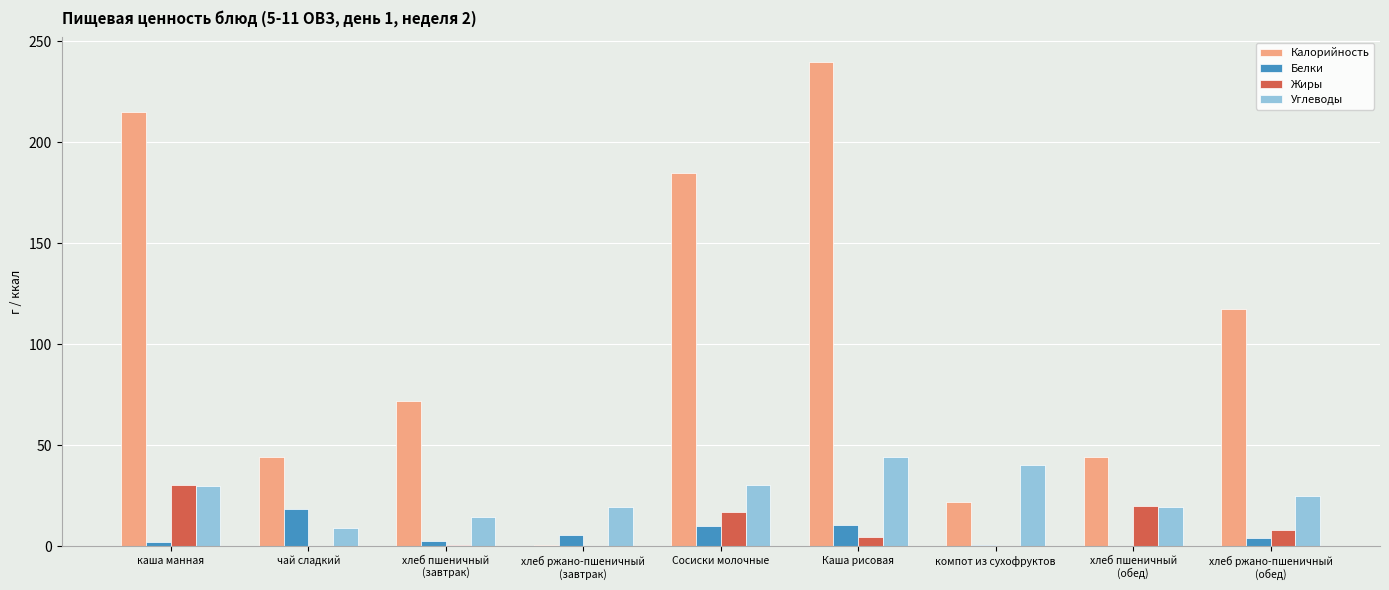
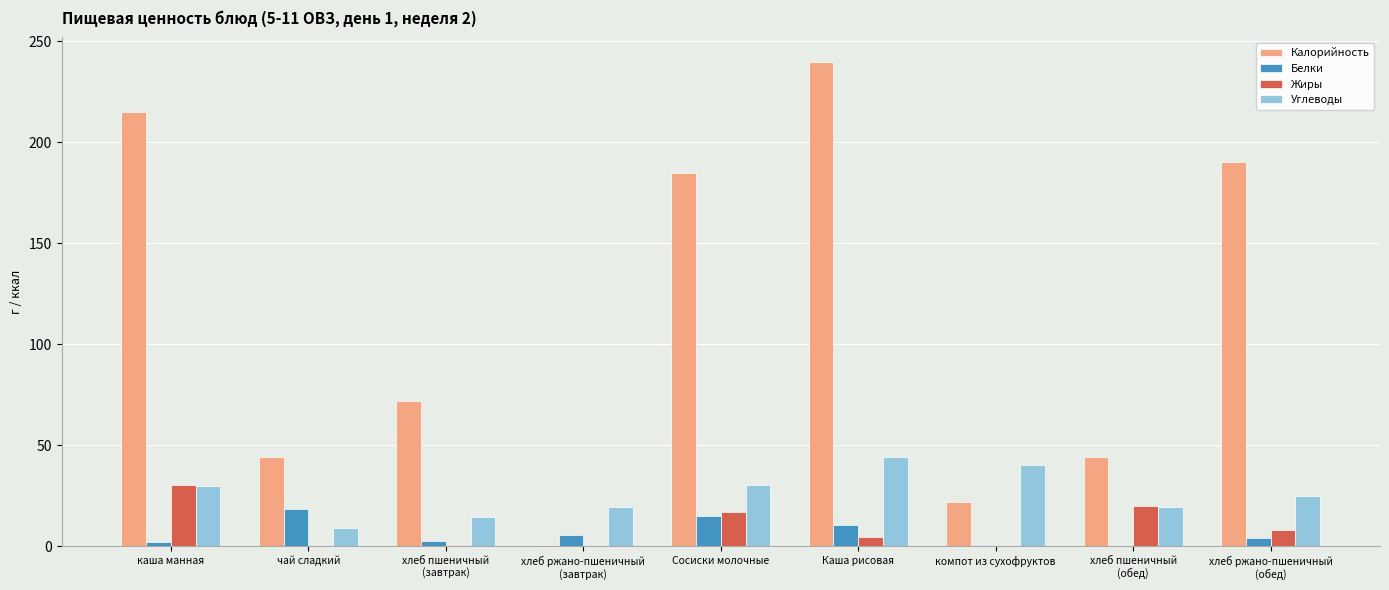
Белки, Сосиски молочные: 10 -> 15
Калорийность, хлеб ржано-пшеничный (обед): 117 -> 191
